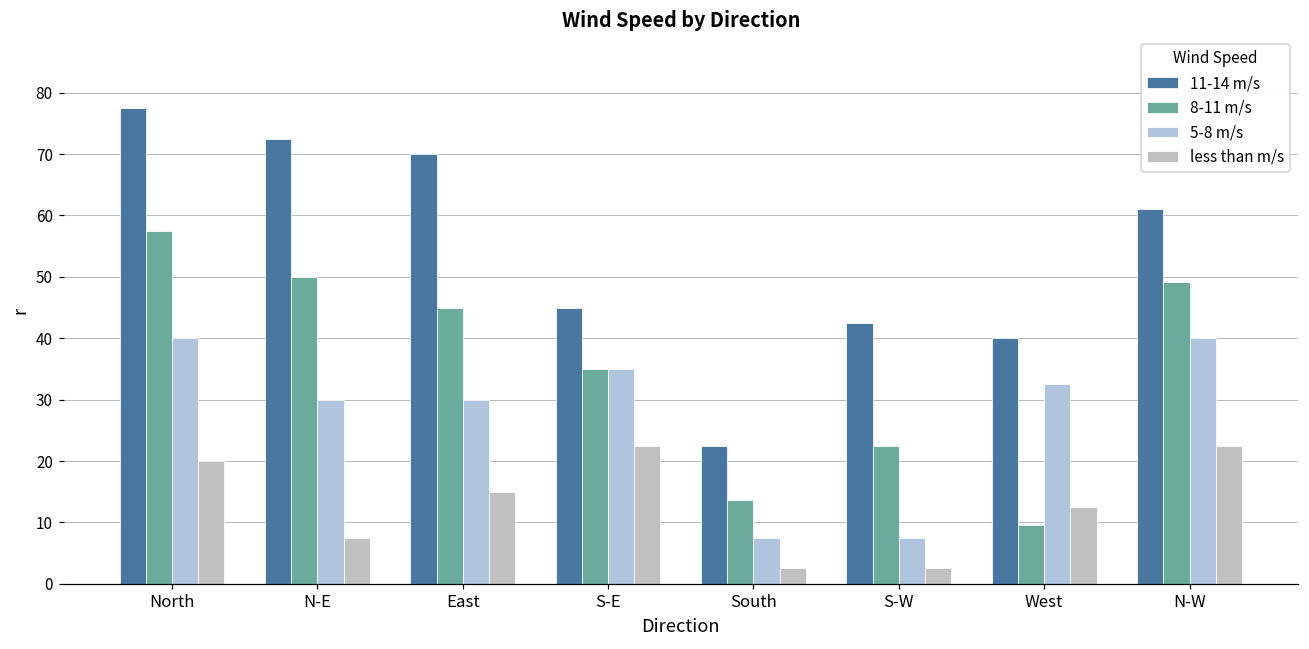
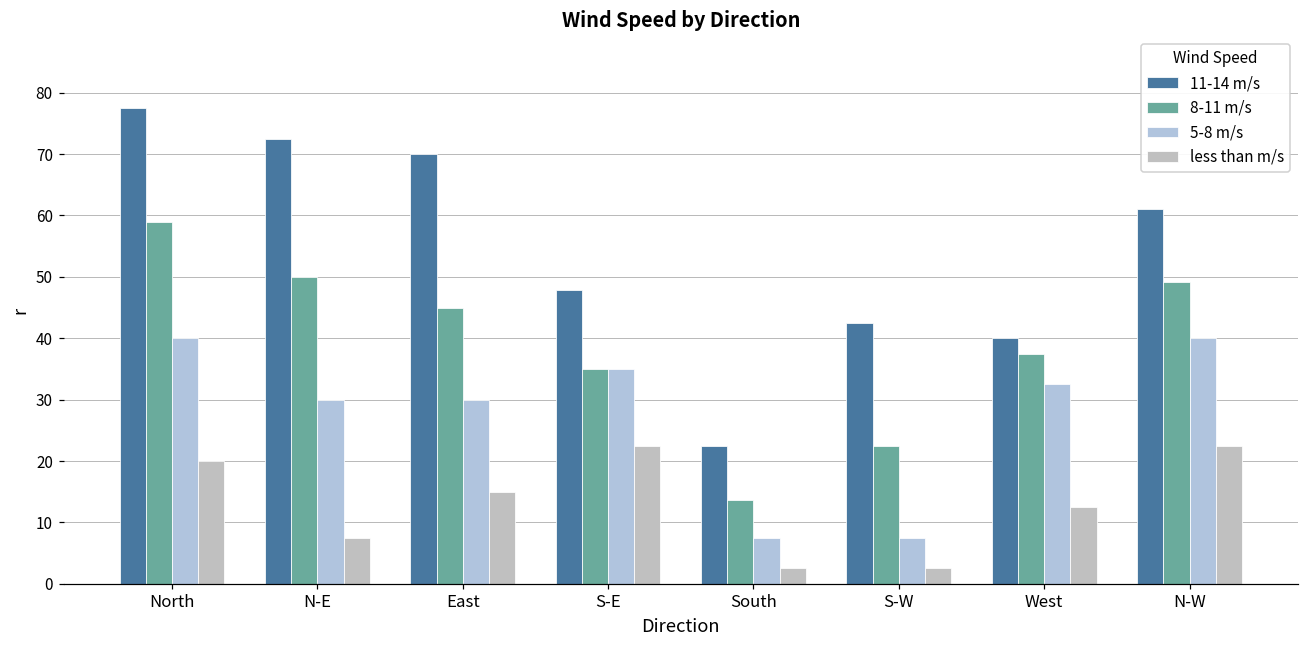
8-11 m/s, North: 58 -> 59
11-14 m/s, S-E: 45 -> 48
8-11 m/s, West: 10 -> 38
